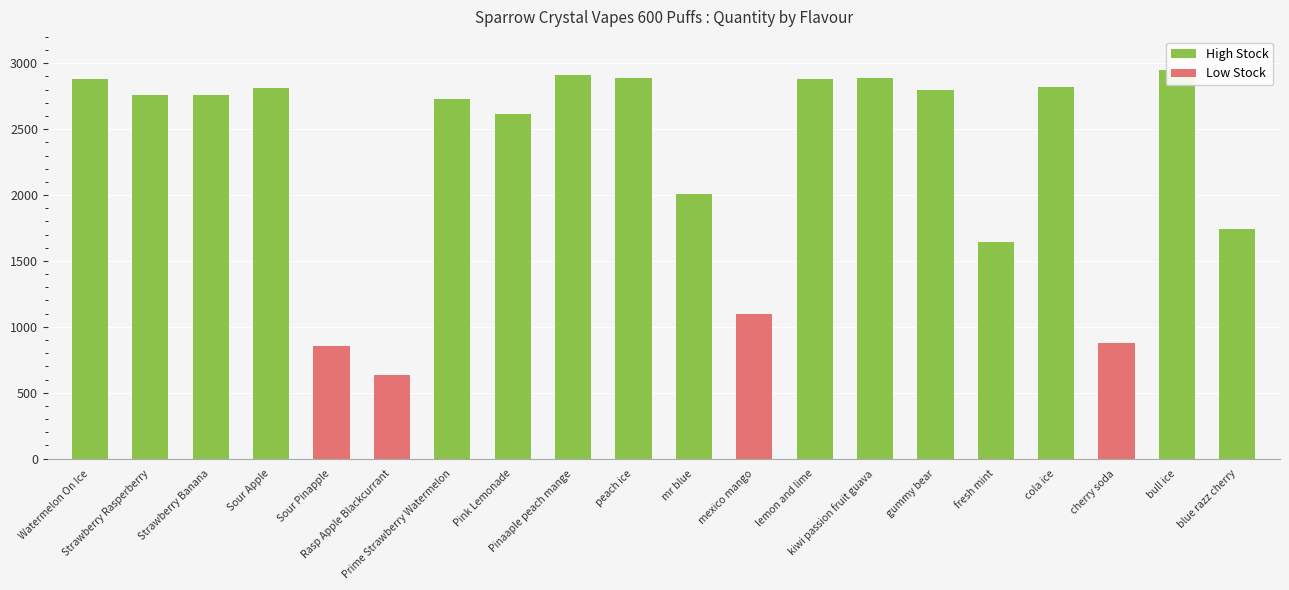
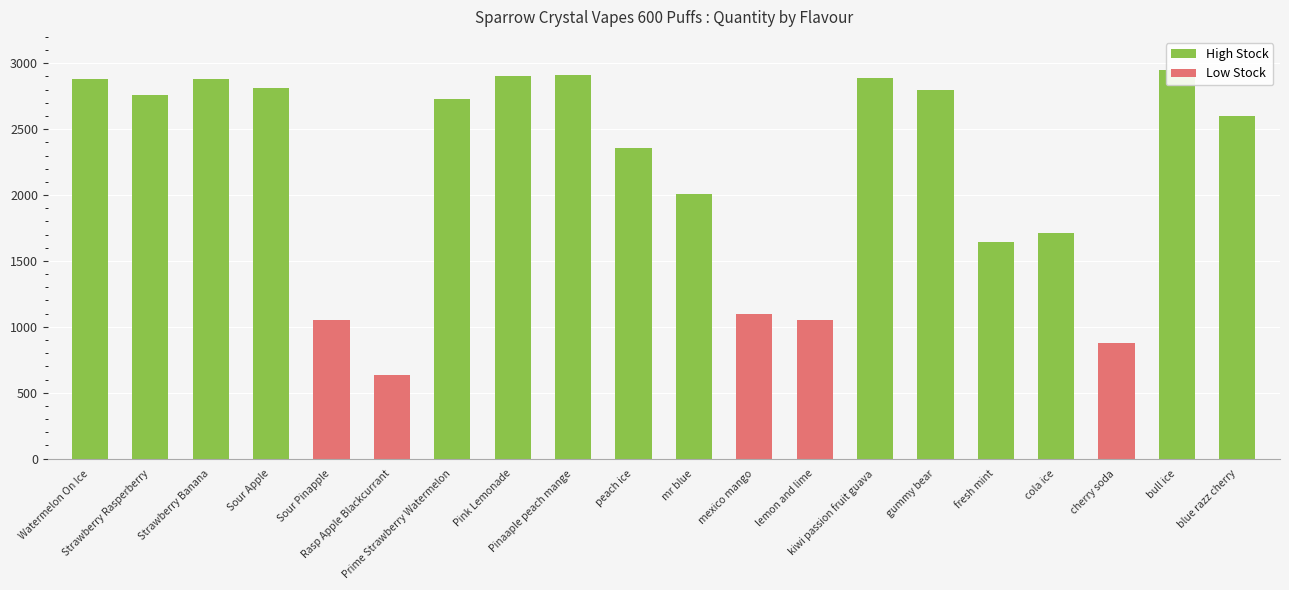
Strawberry Banana: 2760 -> 2880
Sour Pinapple: 860 -> 1050
Pink Lemonade: 2610 -> 2900
peach ice: 2890 -> 2360
lemon and lime: 2880 -> 1050
cola ice: 2820 -> 1710
blue razz cherry: 1750 -> 2600
